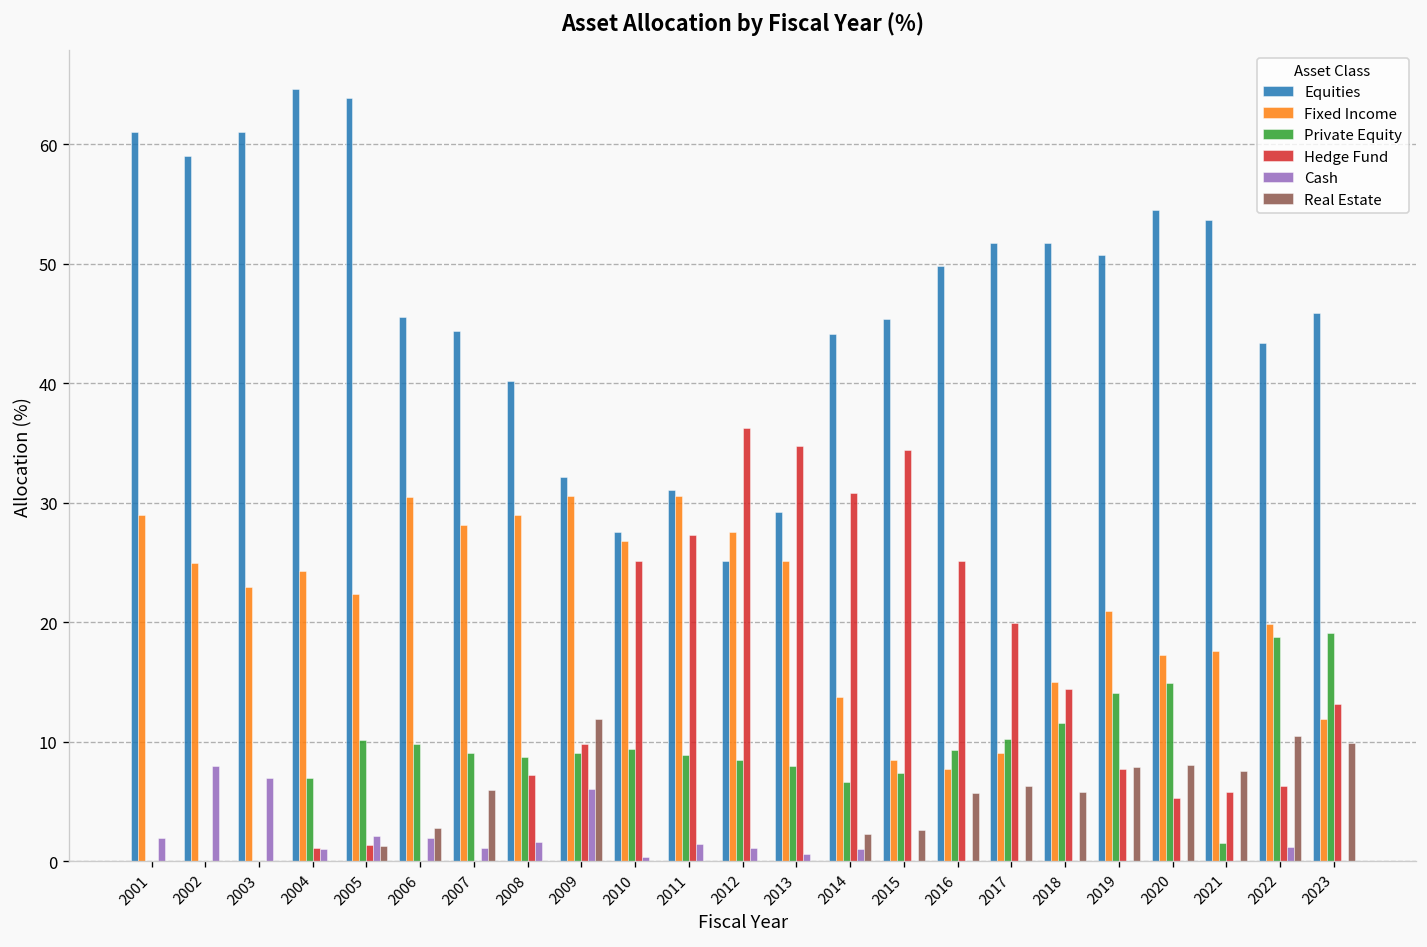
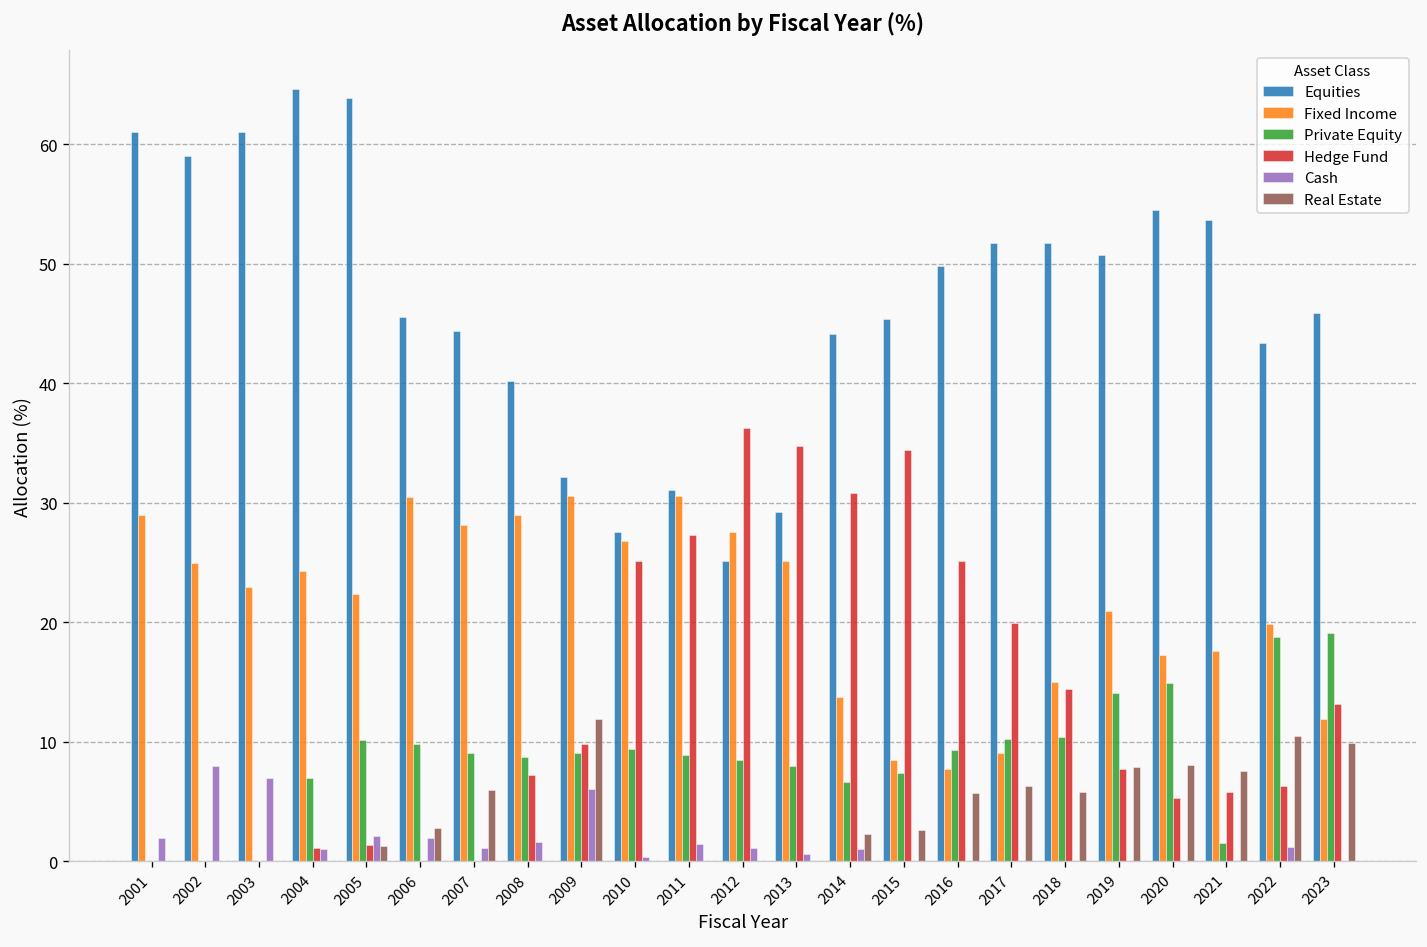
Private Equity, 2018: 12 -> 10
